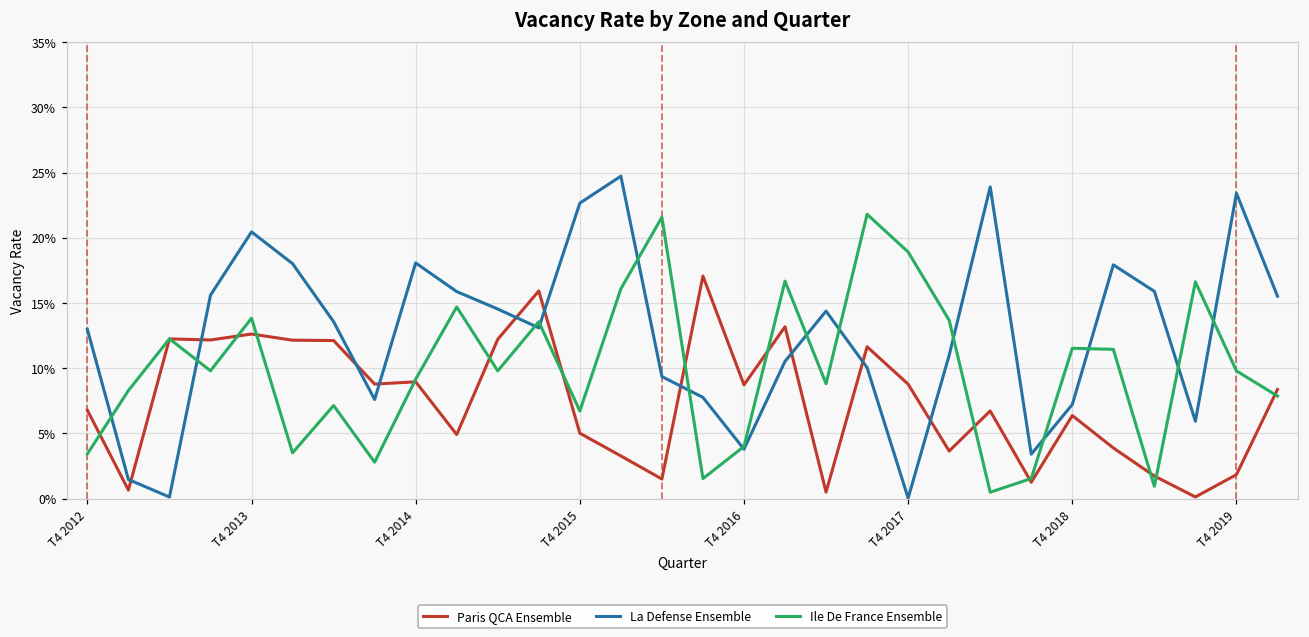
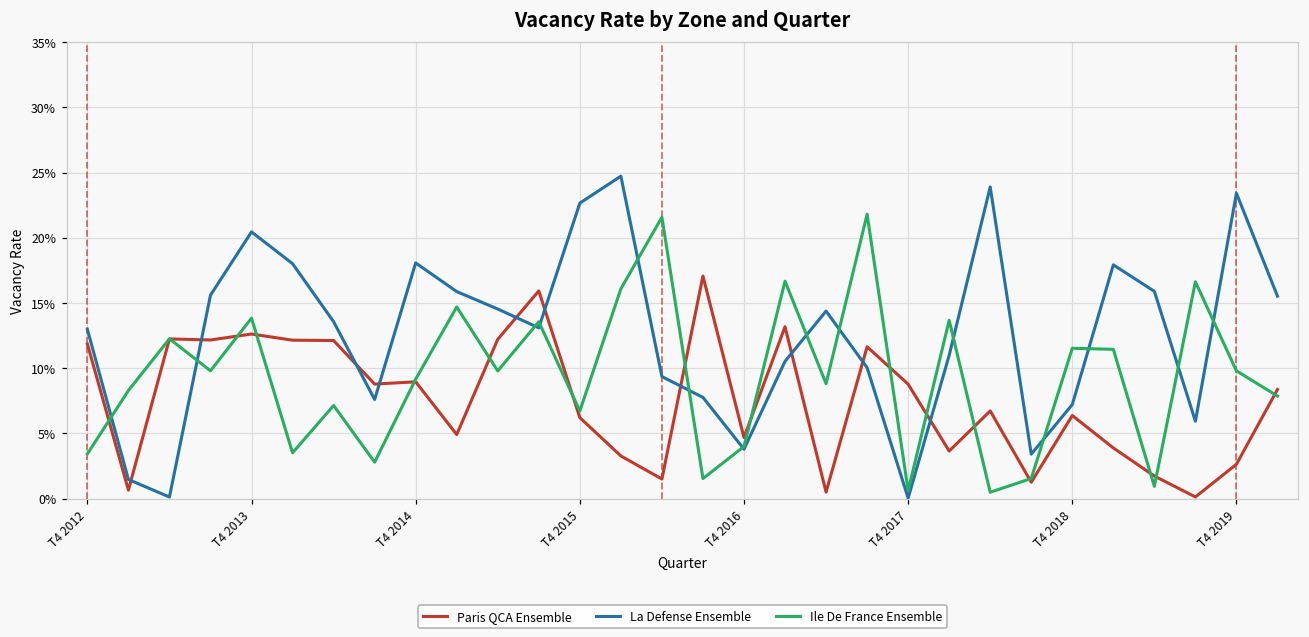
Paris QCA Ensemble, T4 2012: 6.8% -> 11.9%
Paris QCA Ensemble, T4 2015: 5.0% -> 6.2%
Paris QCA Ensemble, T4 2016: 8.7% -> 4.7%
Ile De France Ensemble, T4 2017: 18.9% -> 0.6%
Paris QCA Ensemble, T4 2019: 1.8% -> 2.6%
